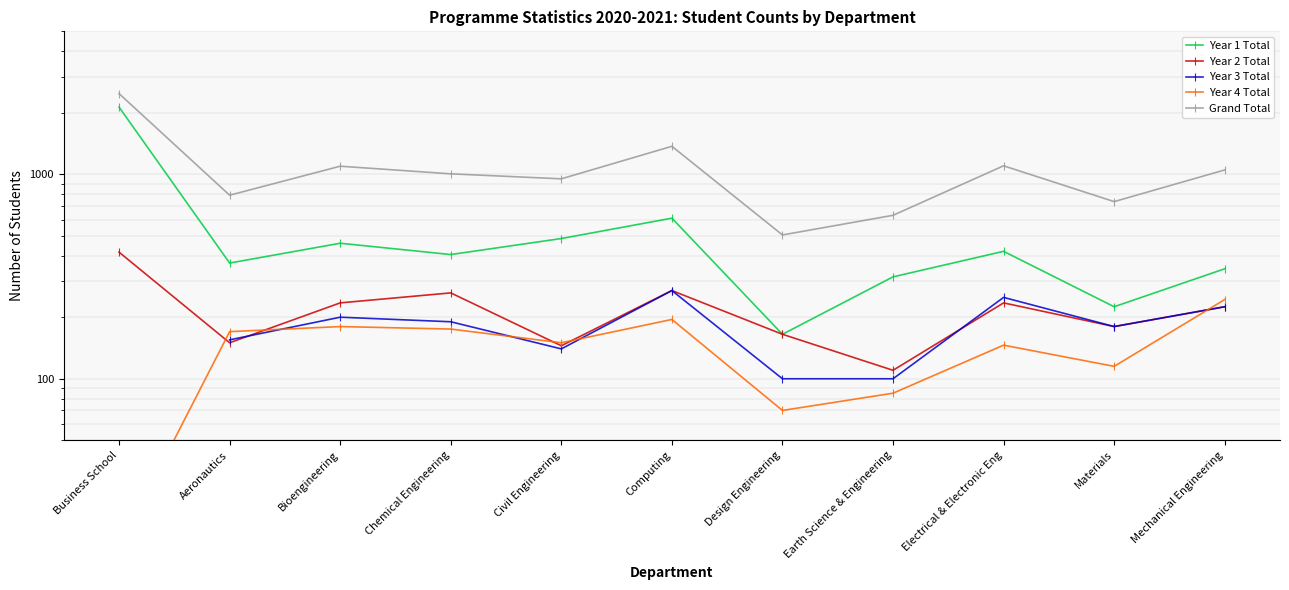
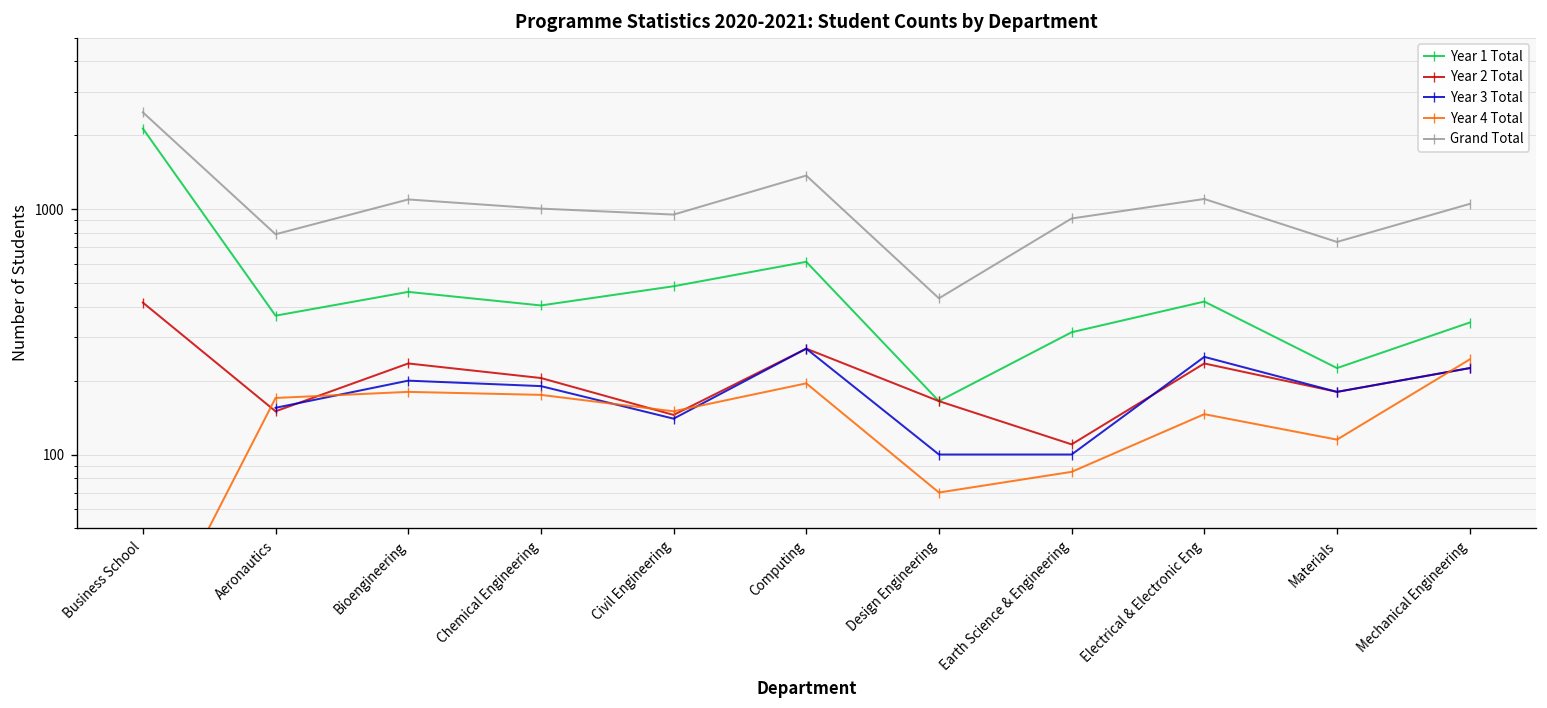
Year 2 Total, Chemical Engineering: 260 -> 210
Grand Total, Design Engineering: 510 -> 430
Grand Total, Earth Science & Engineering: 630 -> 900
